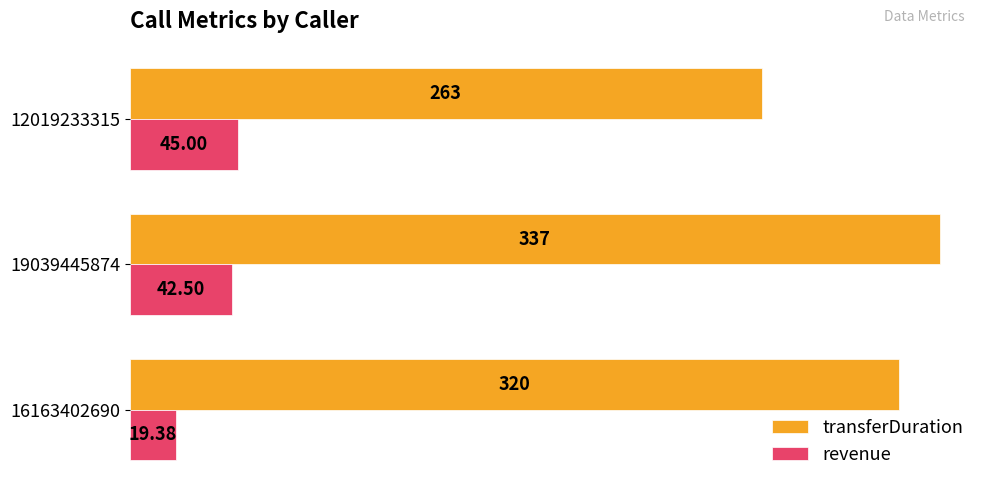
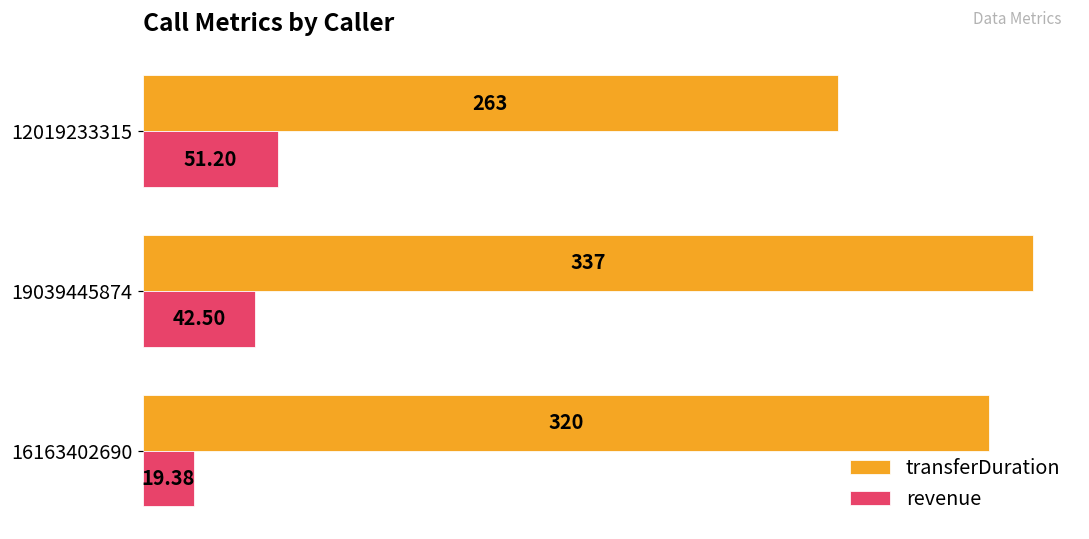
revenue, 12019233315: 45.00 -> 51.20
